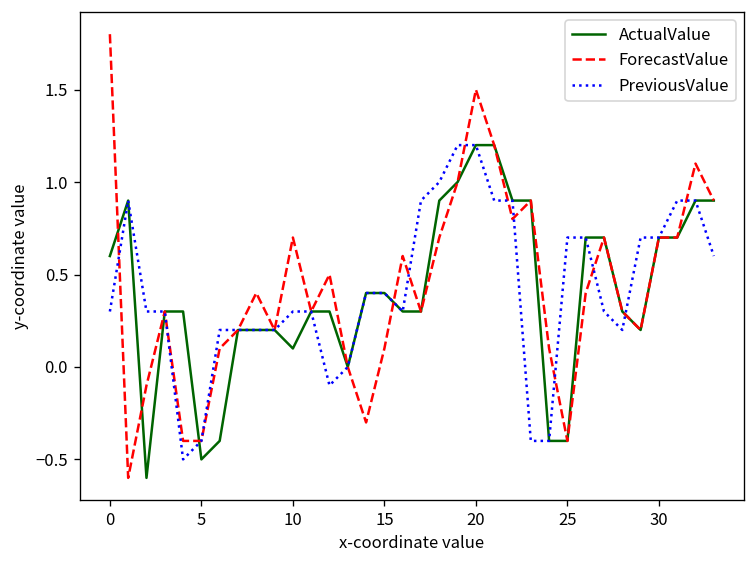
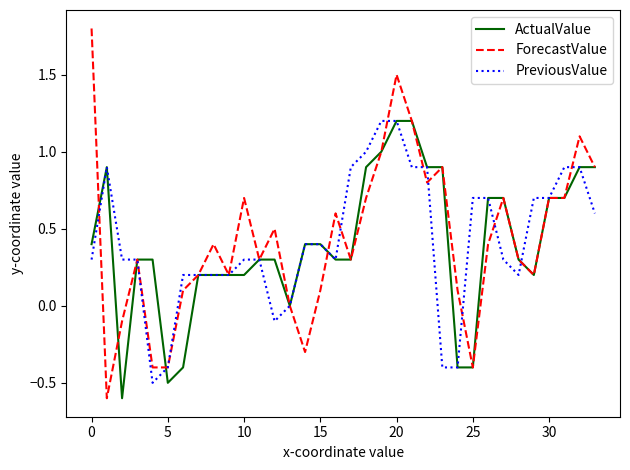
ActualValue, 0: 0.6 -> 0.4
ActualValue, 10: 0.1 -> 0.2
